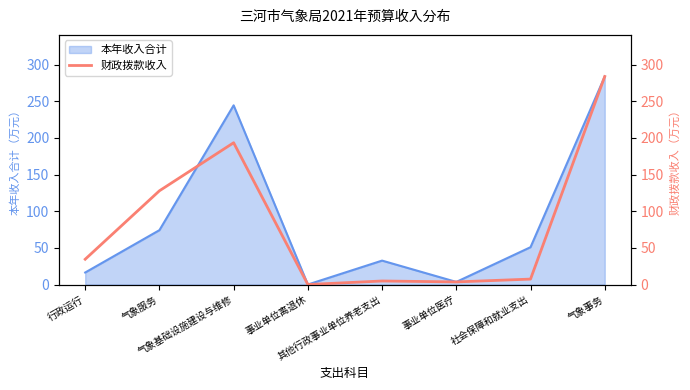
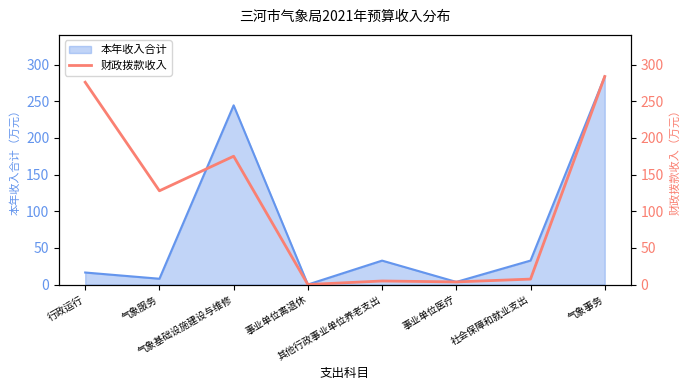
本年收入合计, 气象服务: 70 -> 10
本年收入合计, 社会保障和就业支出: 50 -> 30
财政拨款收入, 行政运行: 30 -> 280
财政拨款收入, 气象基础设施建设与维修: 190 -> 180
